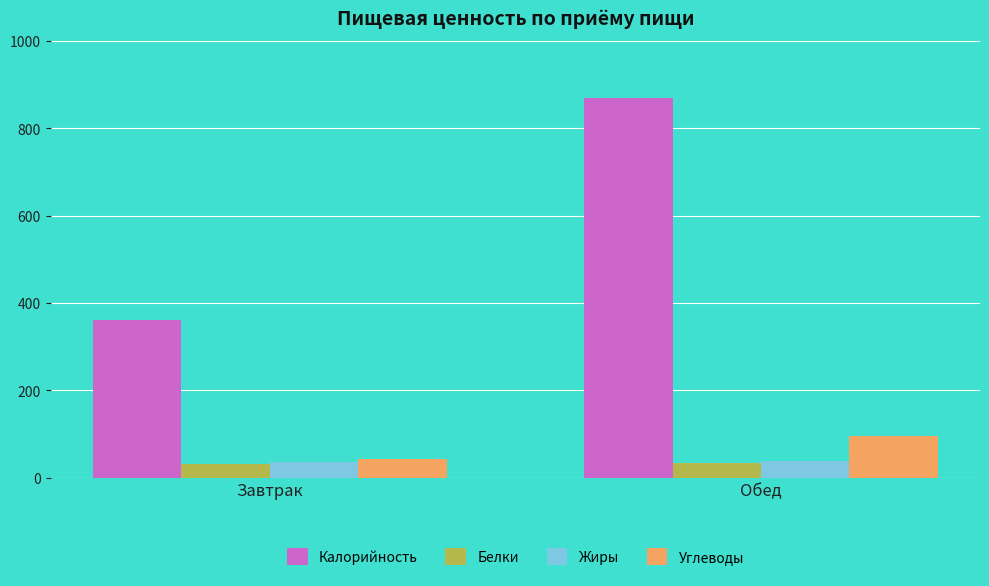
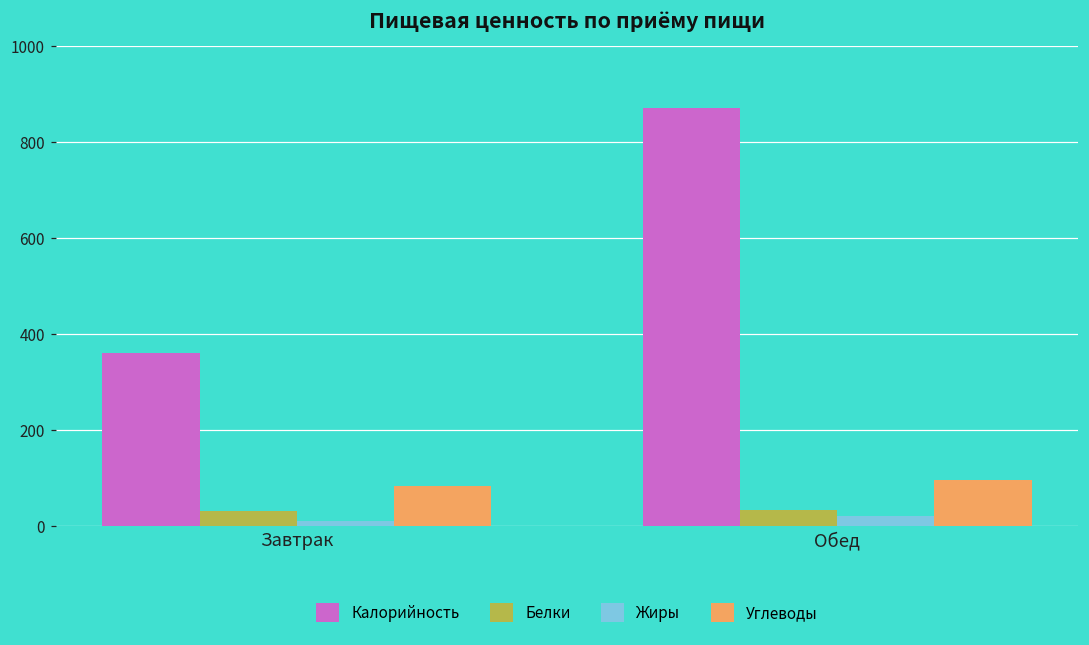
Жиры, Завтрак: 30 -> 10
Углеводы, Завтрак: 40 -> 80
Жиры, Обед: 40 -> 20
